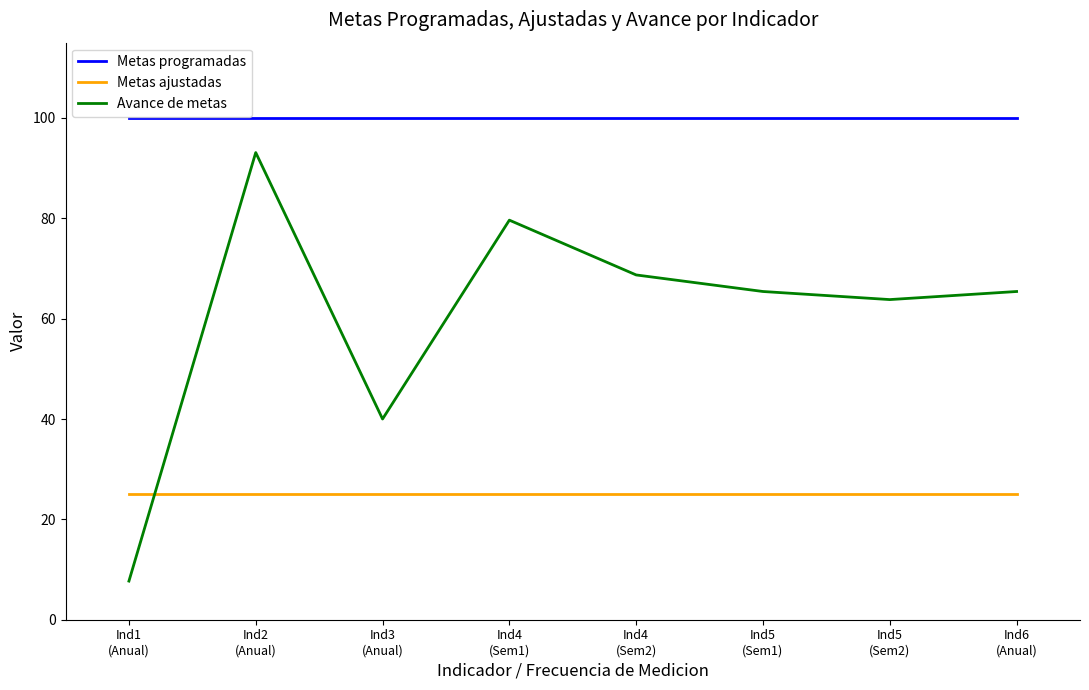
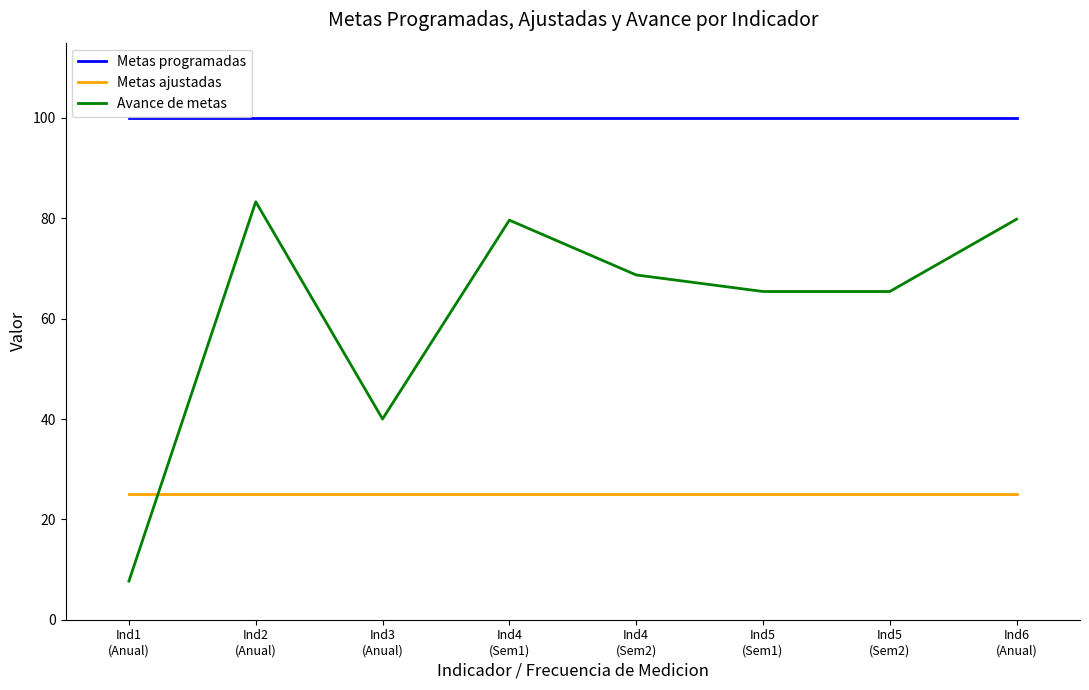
Avance de metas, Ind2 (Anual): 93 -> 83
Avance de metas, Ind5 (Sem2): 64 -> 65
Avance de metas, Ind6 (Anual): 65 -> 80
